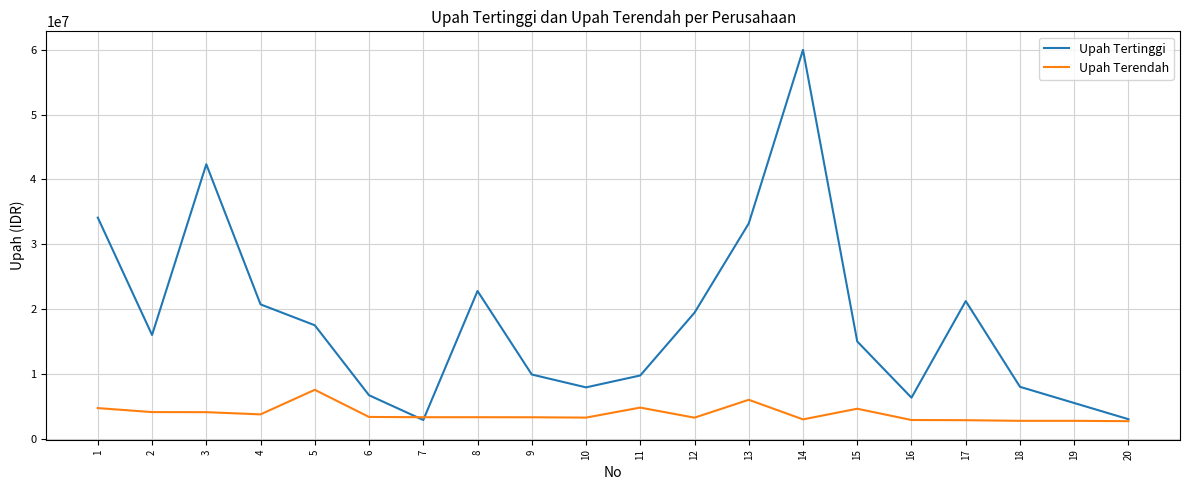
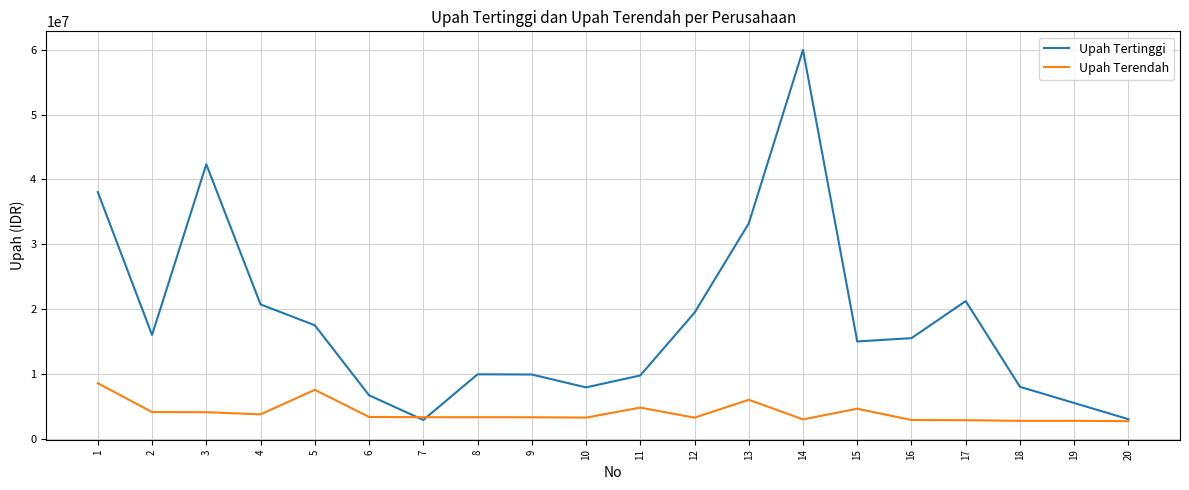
Upah Tertinggi, 1: 34000000 -> 38000000
Upah Terendah, 1: 5000000 -> 9000000
Upah Tertinggi, 8: 23000000 -> 10000000
Upah Tertinggi, 16: 6000000 -> 16000000
